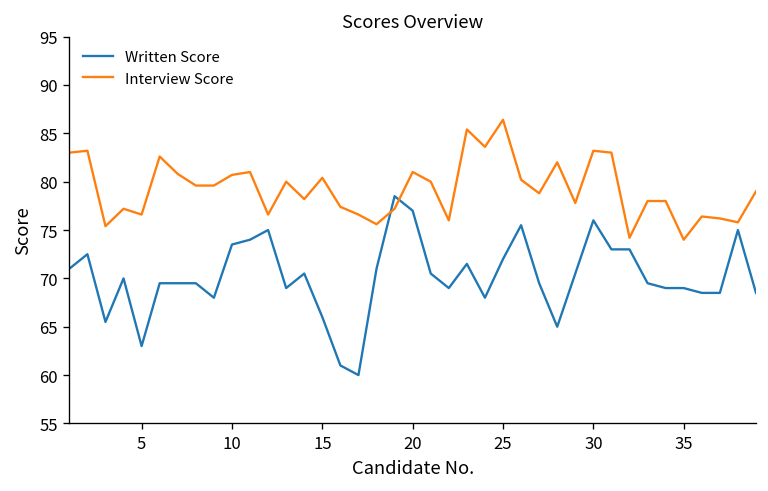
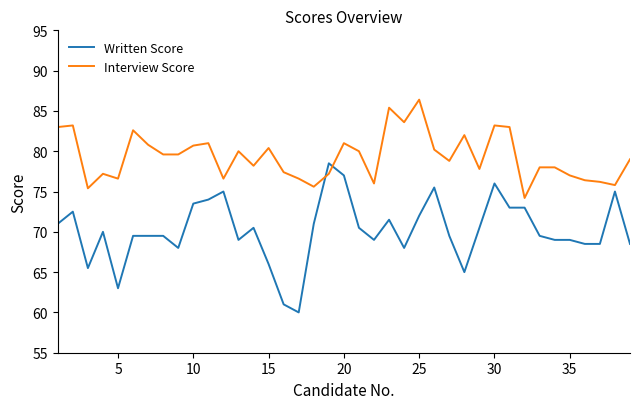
Interview Score, 35: 74 -> 77
